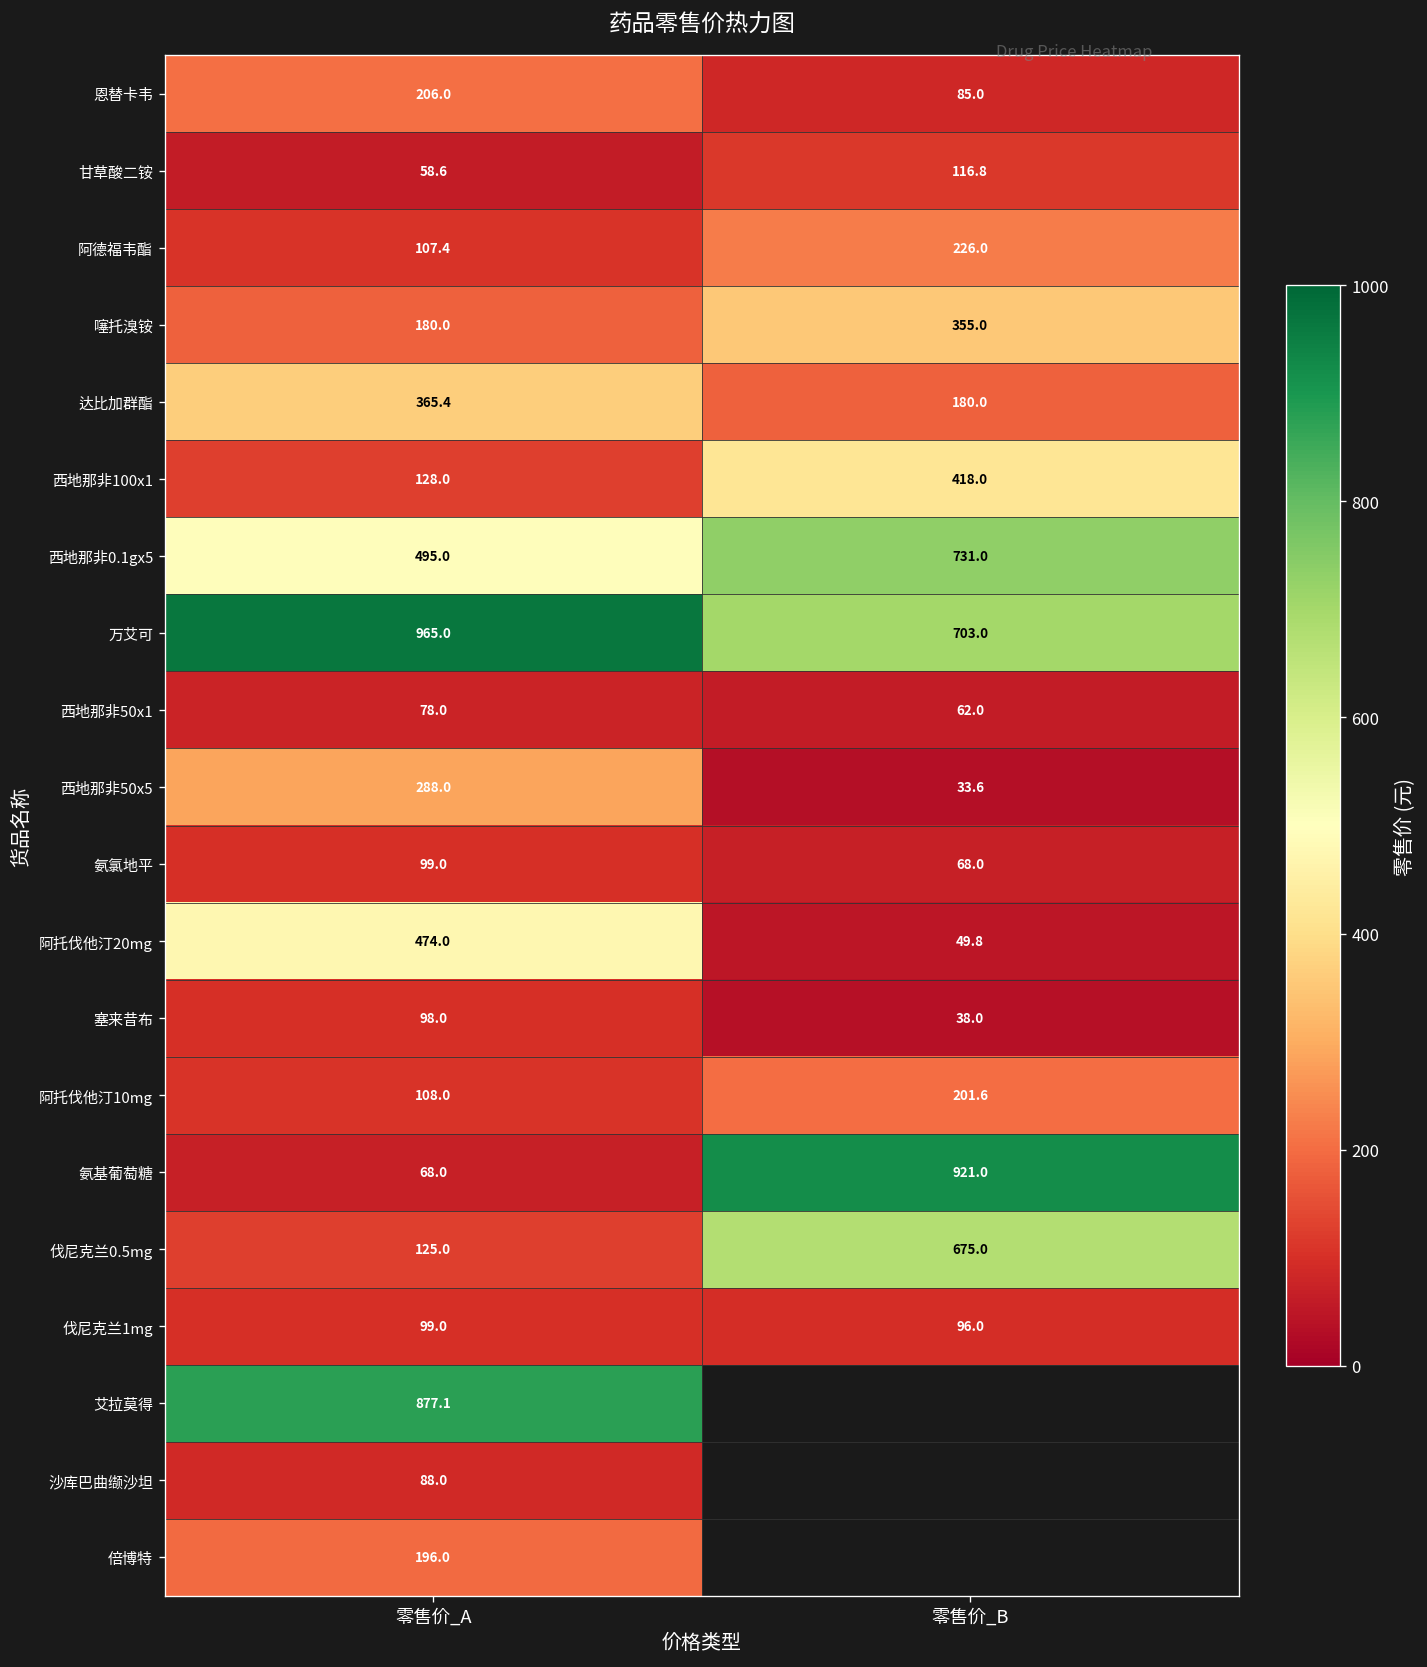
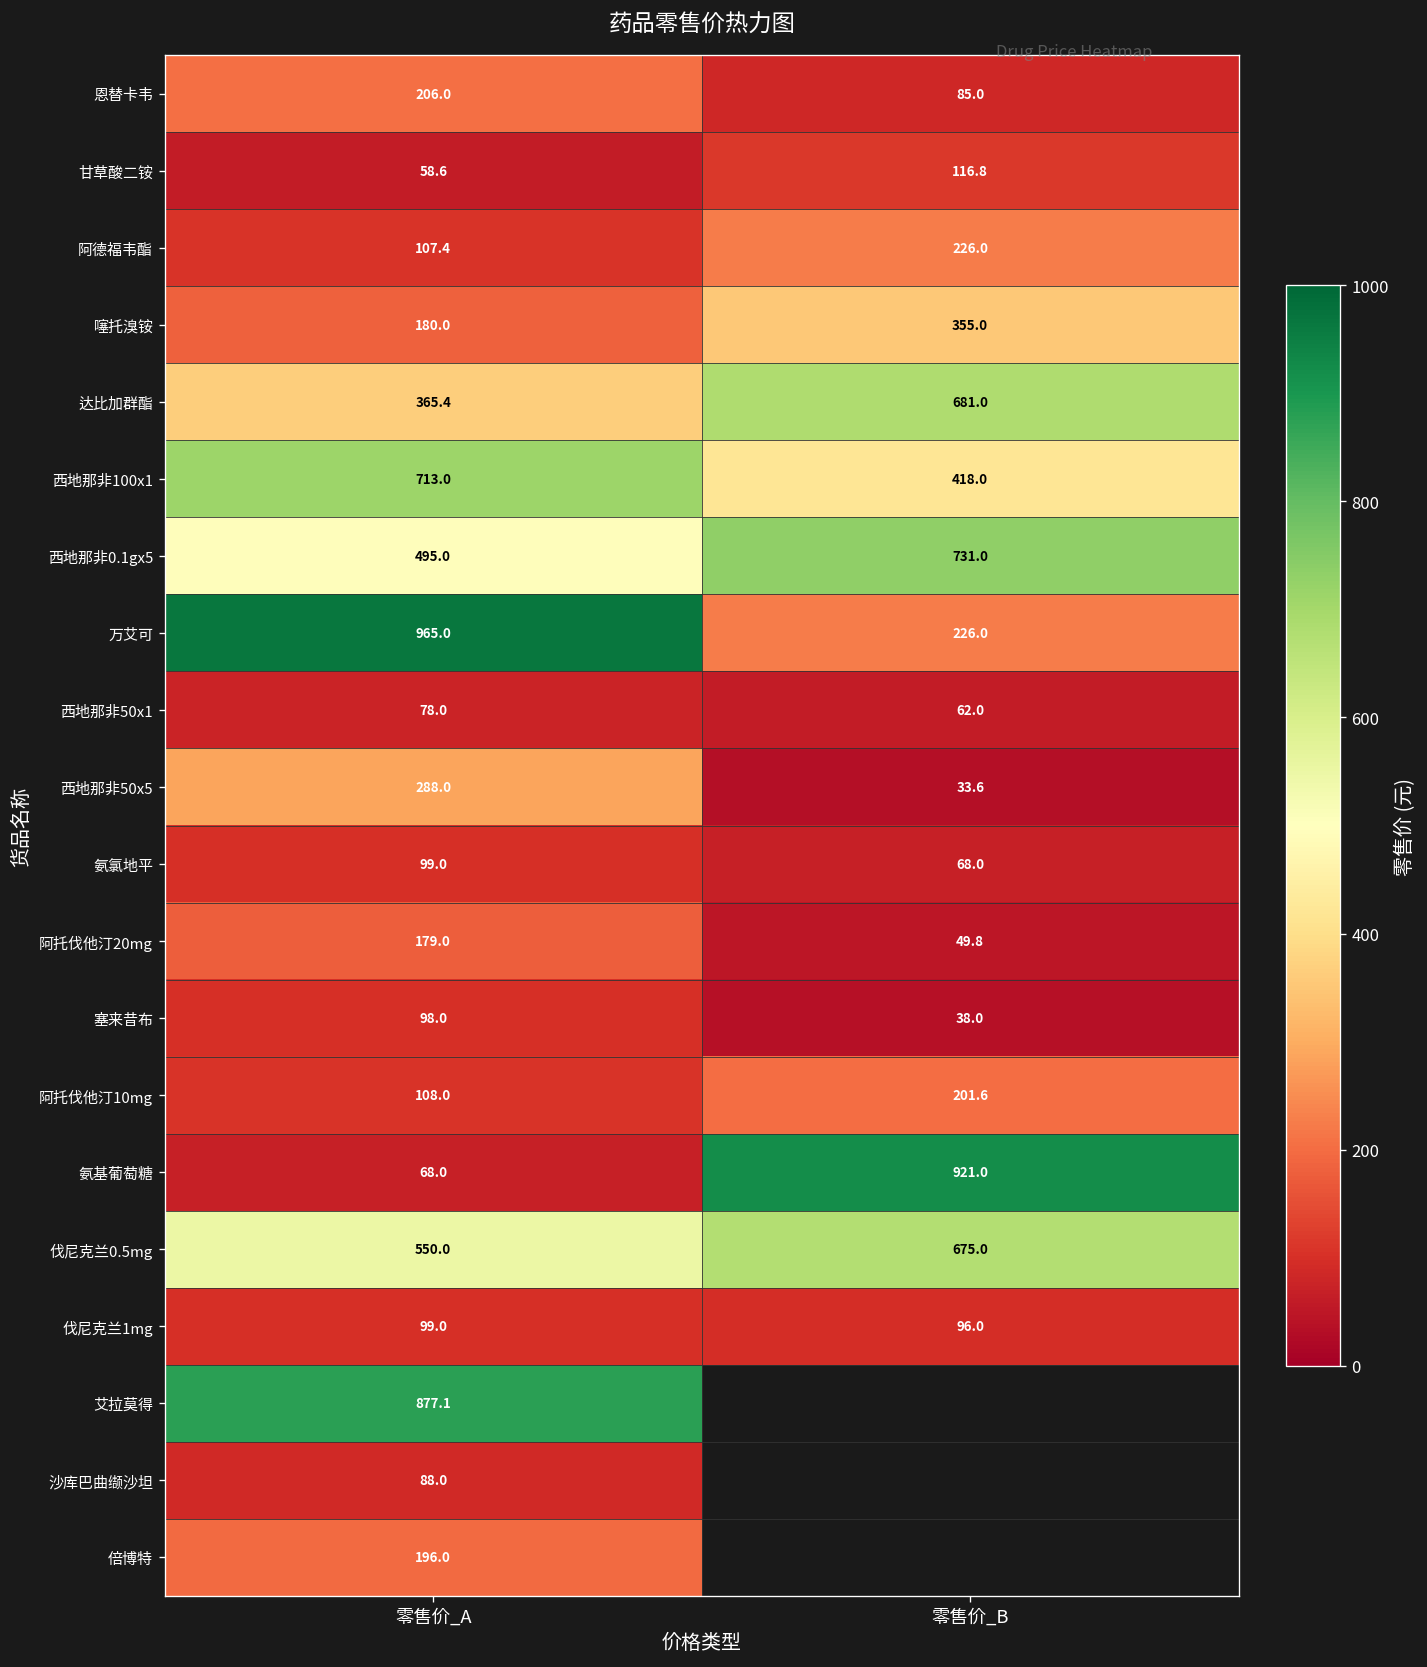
达比加群酯, 零售价_B: 180.0 -> 681.0
西地那非100x1, 零售价_A: 128.0 -> 713.0
万艾可, 零售价_B: 703.0 -> 226.0
阿托伐他汀20mg, 零售价_A: 474.0 -> 179.0
伐尼克兰0.5mg, 零售价_A: 125.0 -> 550.0
